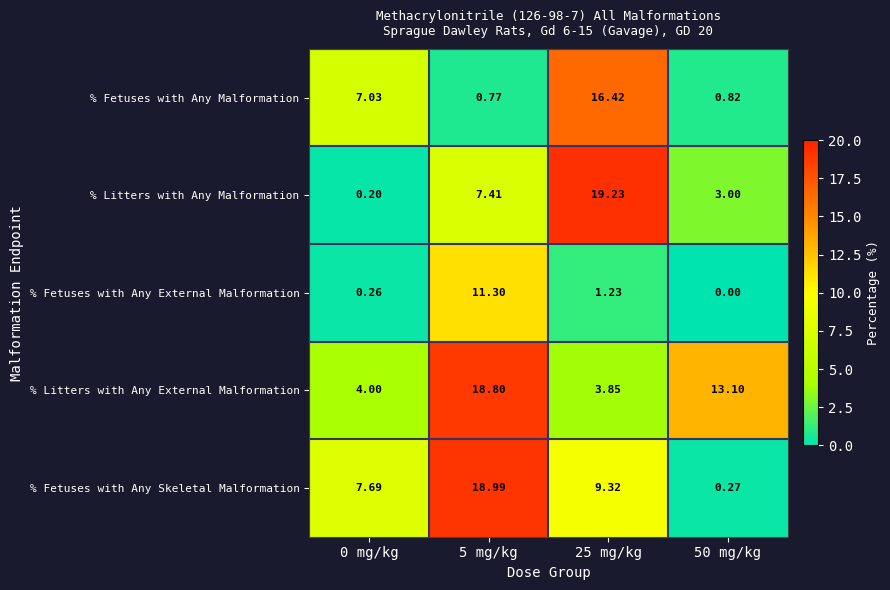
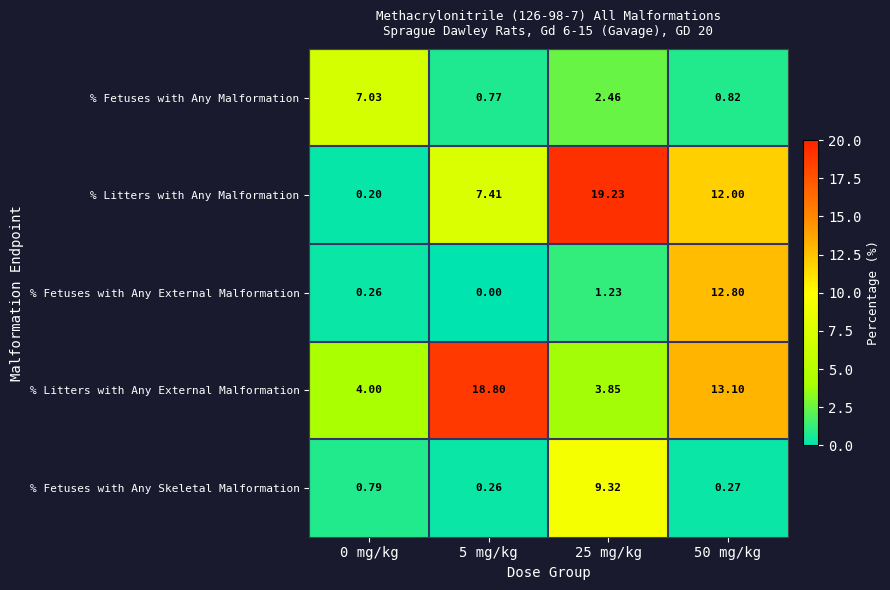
% Fetuses with Any Malformation, 25 mg/kg: 16.42 -> 2.46
% Litters with Any Malformation, 50 mg/kg: 3.00 -> 12.00
% Fetuses with Any External Malformation, 5 mg/kg: 11.30 -> 0.00
% Fetuses with Any External Malformation, 50 mg/kg: 0.00 -> 12.80
% Fetuses with Any Skeletal Malformation, 0 mg/kg: 7.69 -> 0.79
% Fetuses with Any Skeletal Malformation, 5 mg/kg: 18.99 -> 0.26
